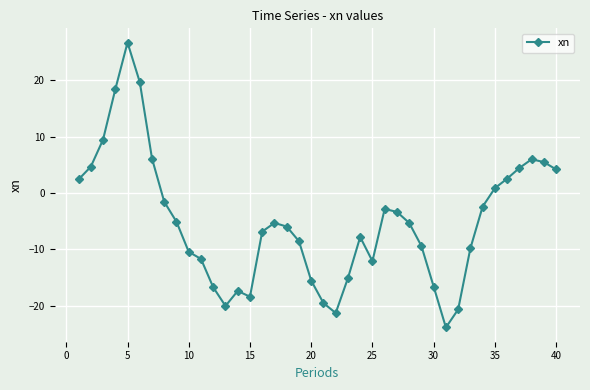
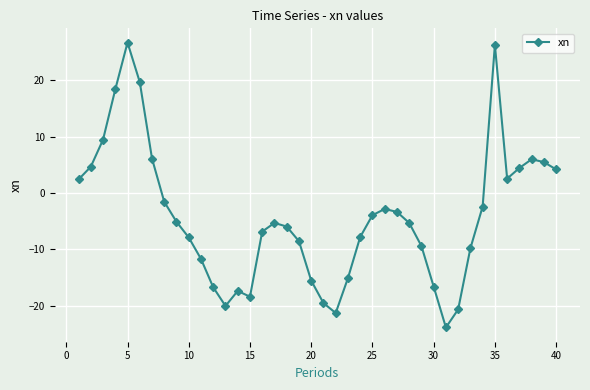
10: -10 -> -8
25: -12 -> -4
35: 1 -> 26
